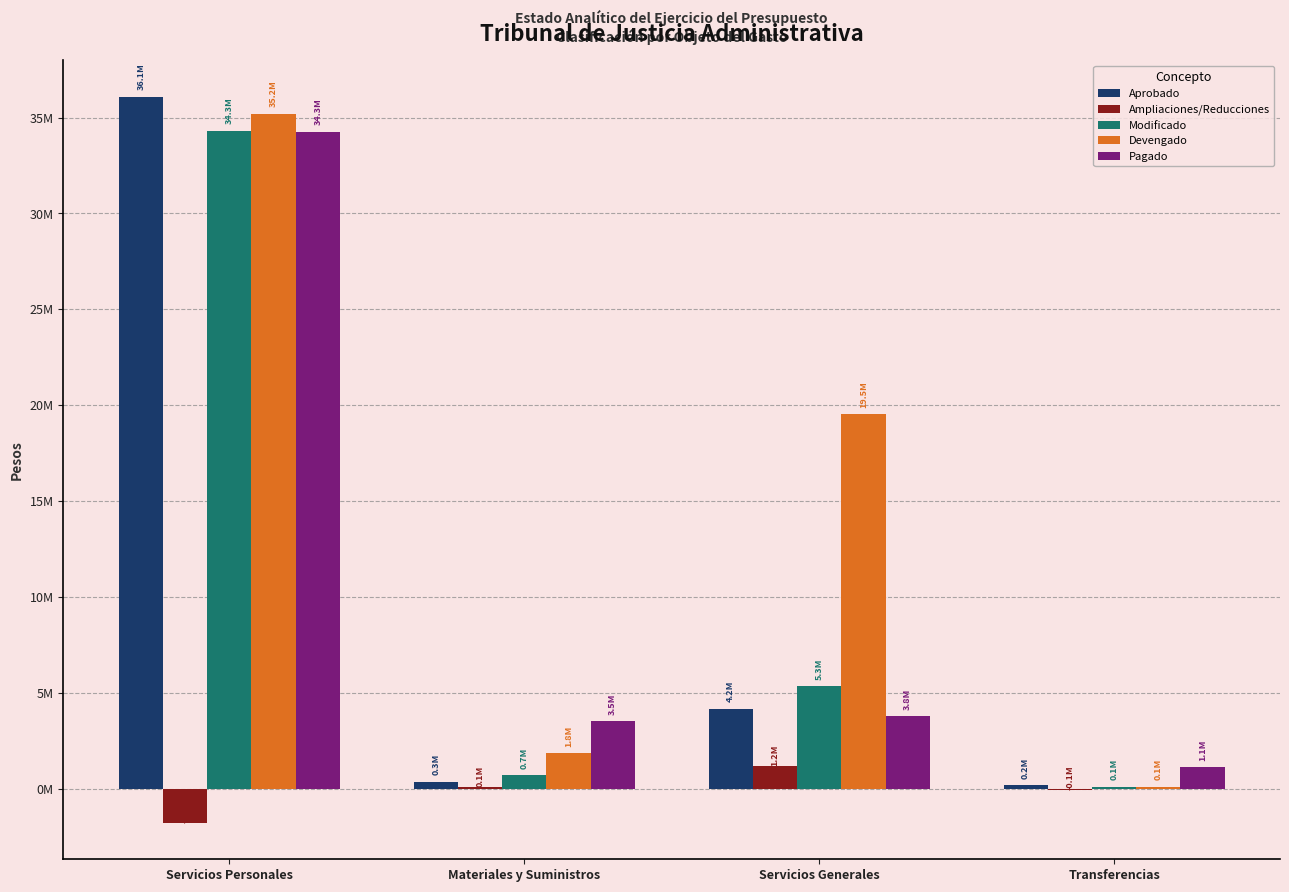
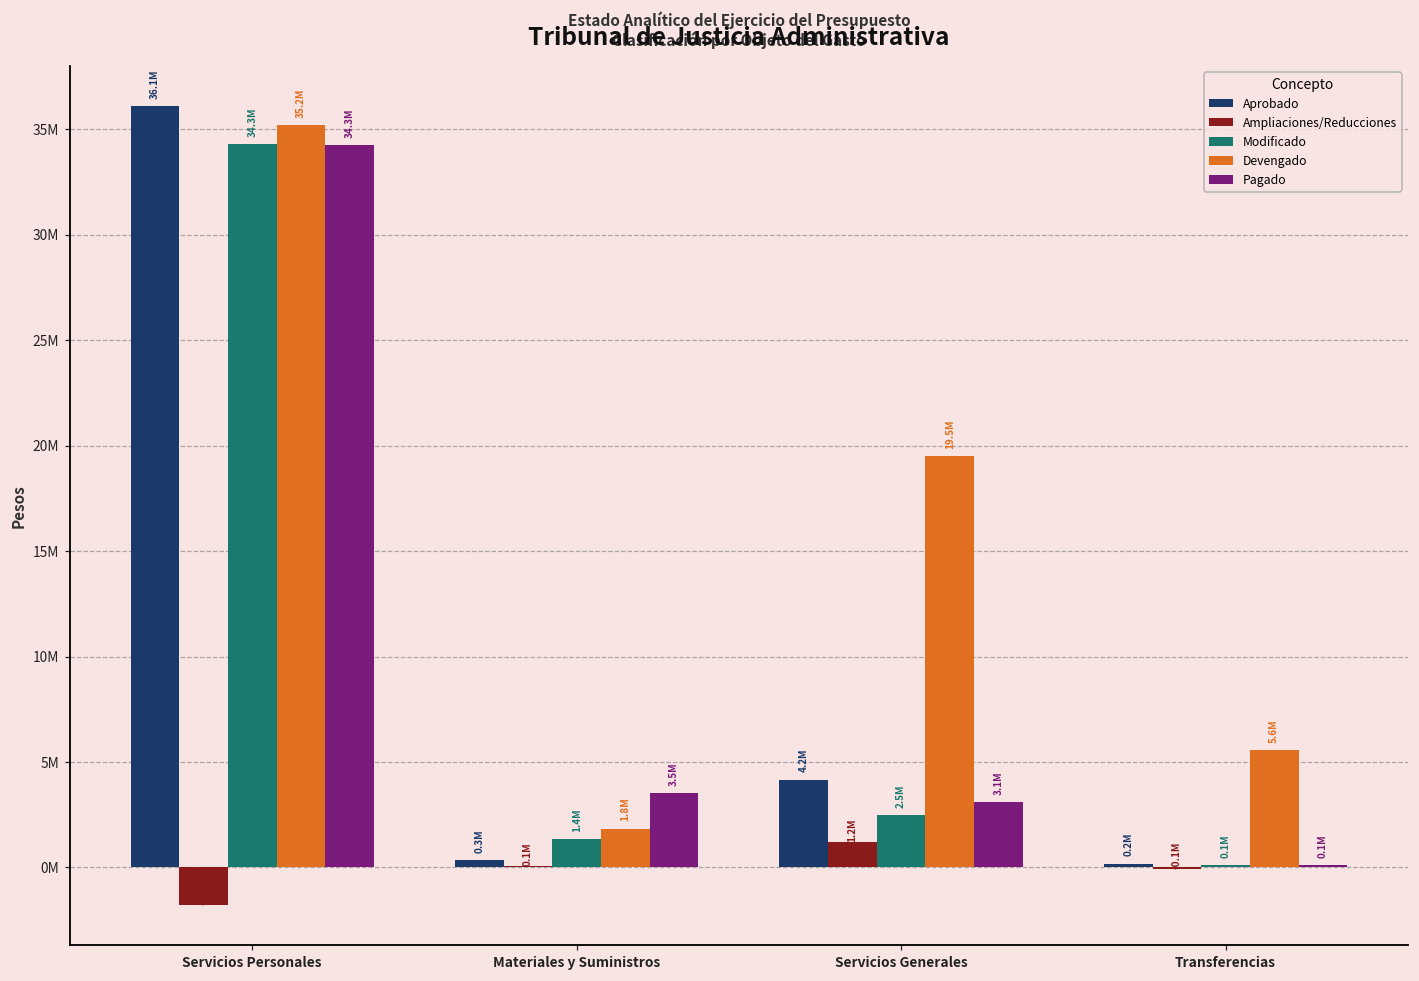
Modificado, Materiales y Suministros: 0.7M -> 1.4M
Modificado, Servicios Generales: 5.3M -> 2.5M
Pagado, Servicios Generales: 3.8M -> 3.1M
Devengado, Transferencias: 0.1M -> 5.6M
Pagado, Transferencias: 1.1M -> 0.1M
